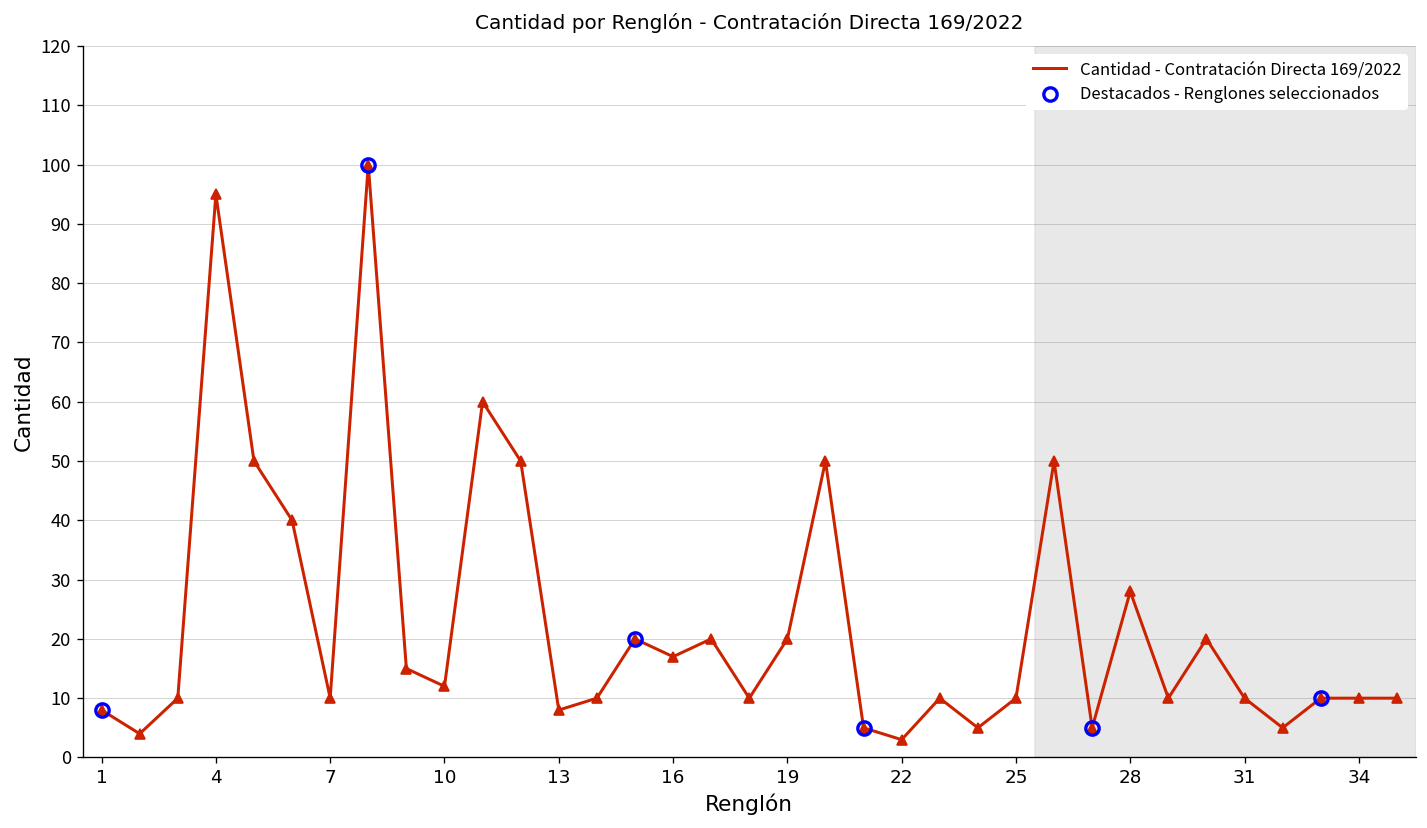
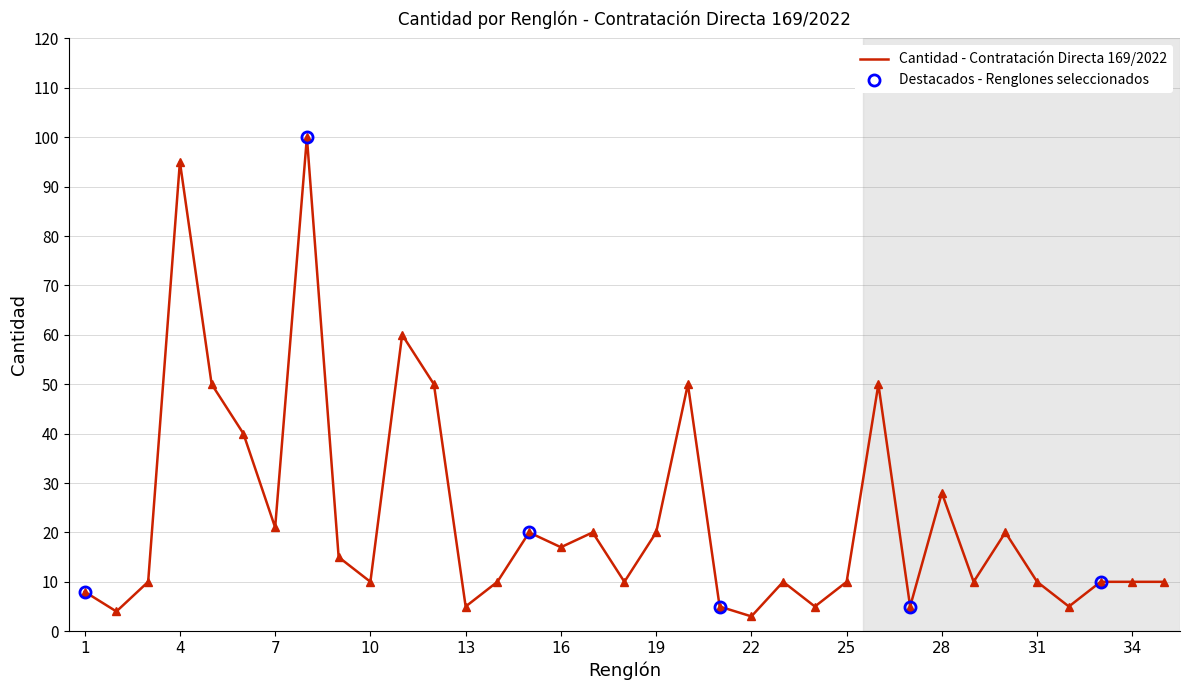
Cantidad - Contratación Directa 169/2022, 7: 10 -> 21
Cantidad - Contratación Directa 169/2022, 10: 12 -> 10
Cantidad - Contratación Directa 169/2022, 13: 8 -> 5
